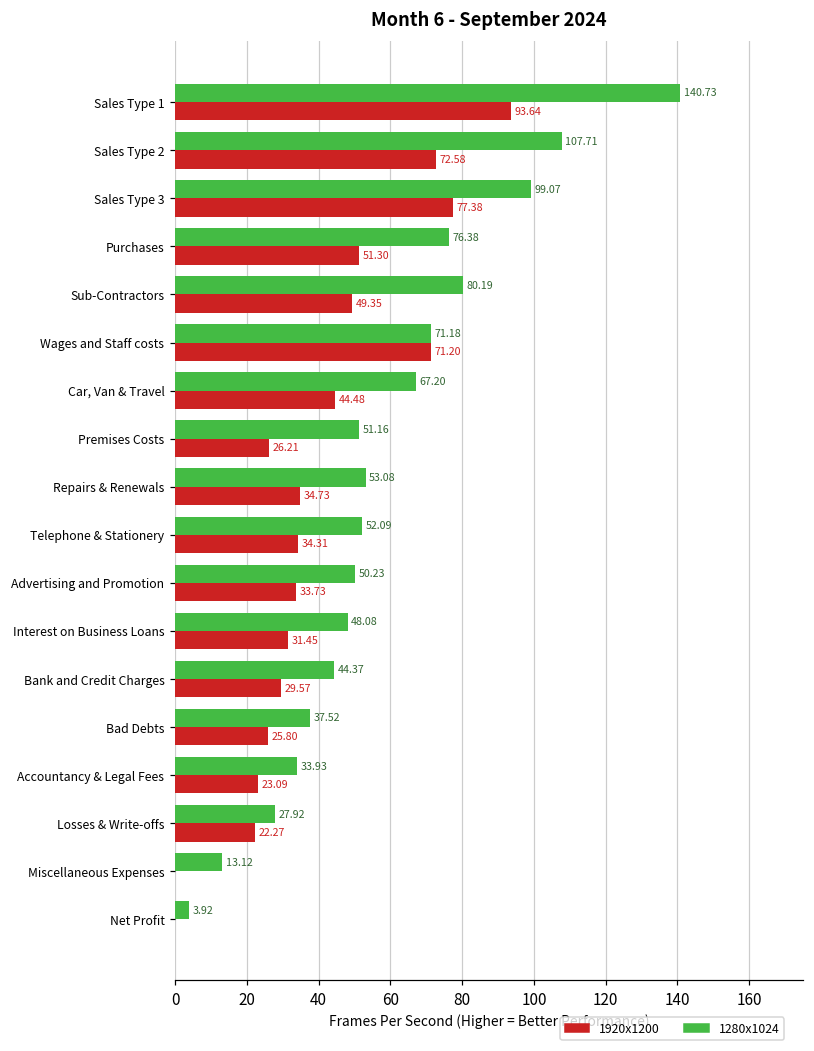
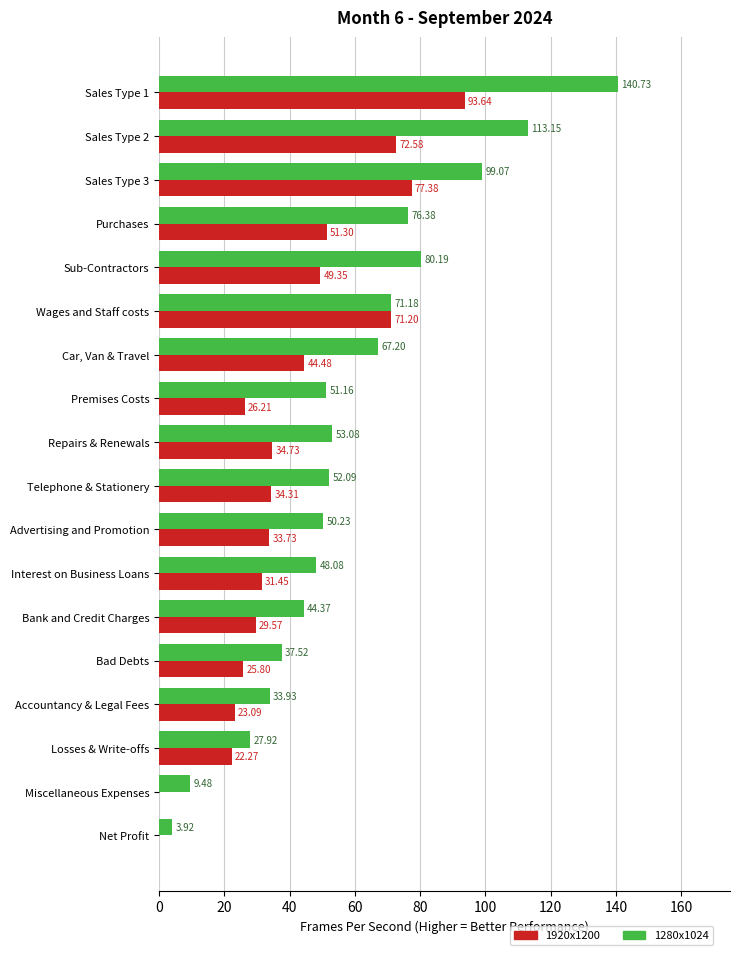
1280x1024, Sales Type 2: 107.71 -> 113.15
1280x1024, Miscellaneous Expenses: 13.12 -> 9.48
